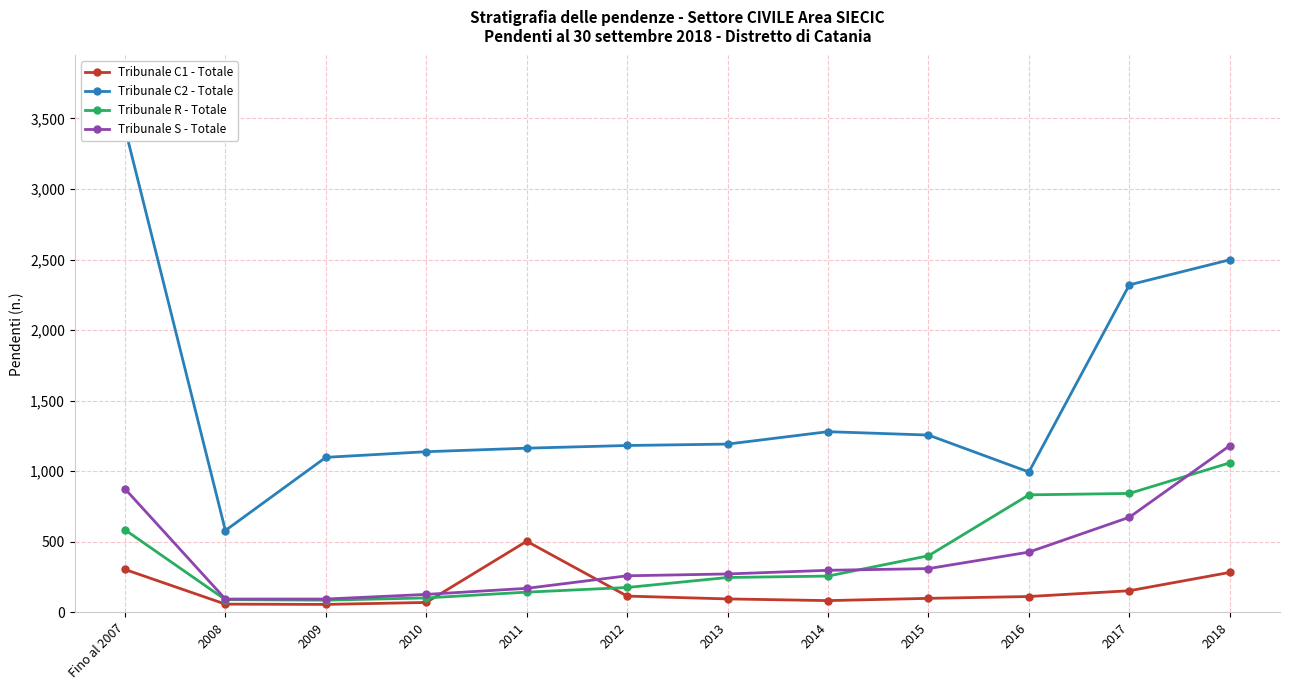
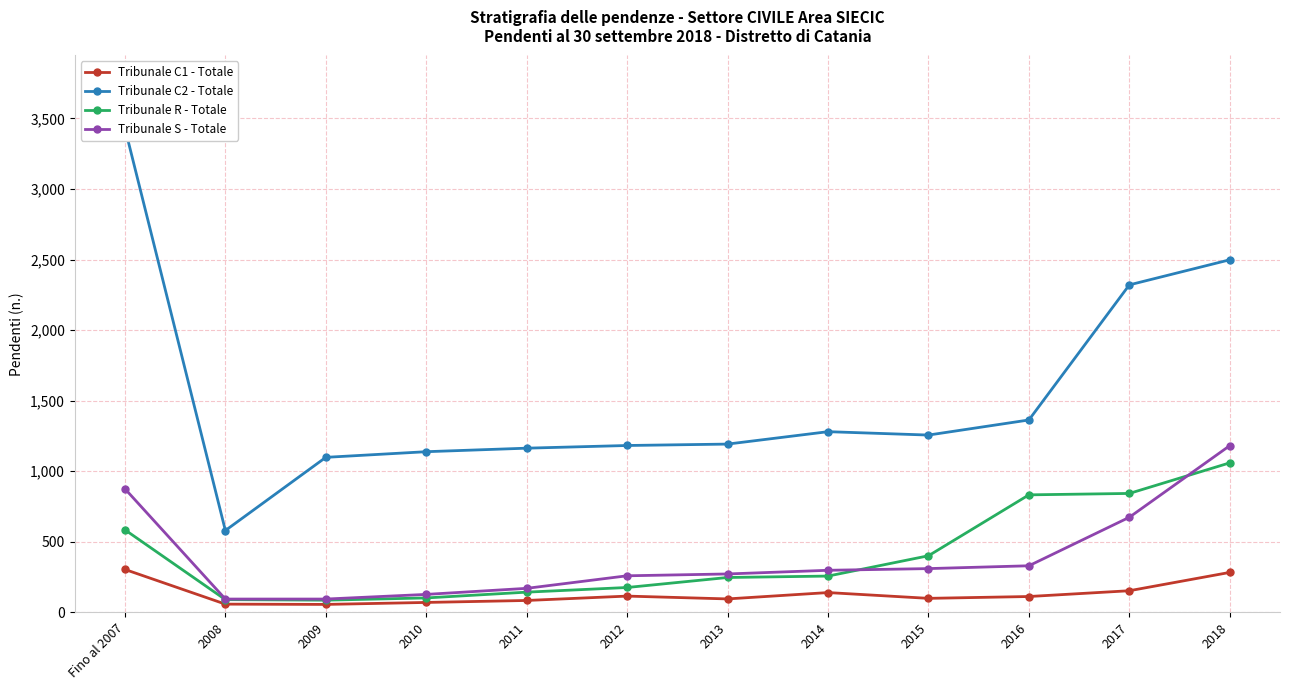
Tribunale C1 - Totale, 2011: 500 -> 80
Tribunale C1 - Totale, 2014: 80 -> 140
Tribunale C2 - Totale, 2016: 990 -> 1,360
Tribunale S - Totale, 2016: 430 -> 330
